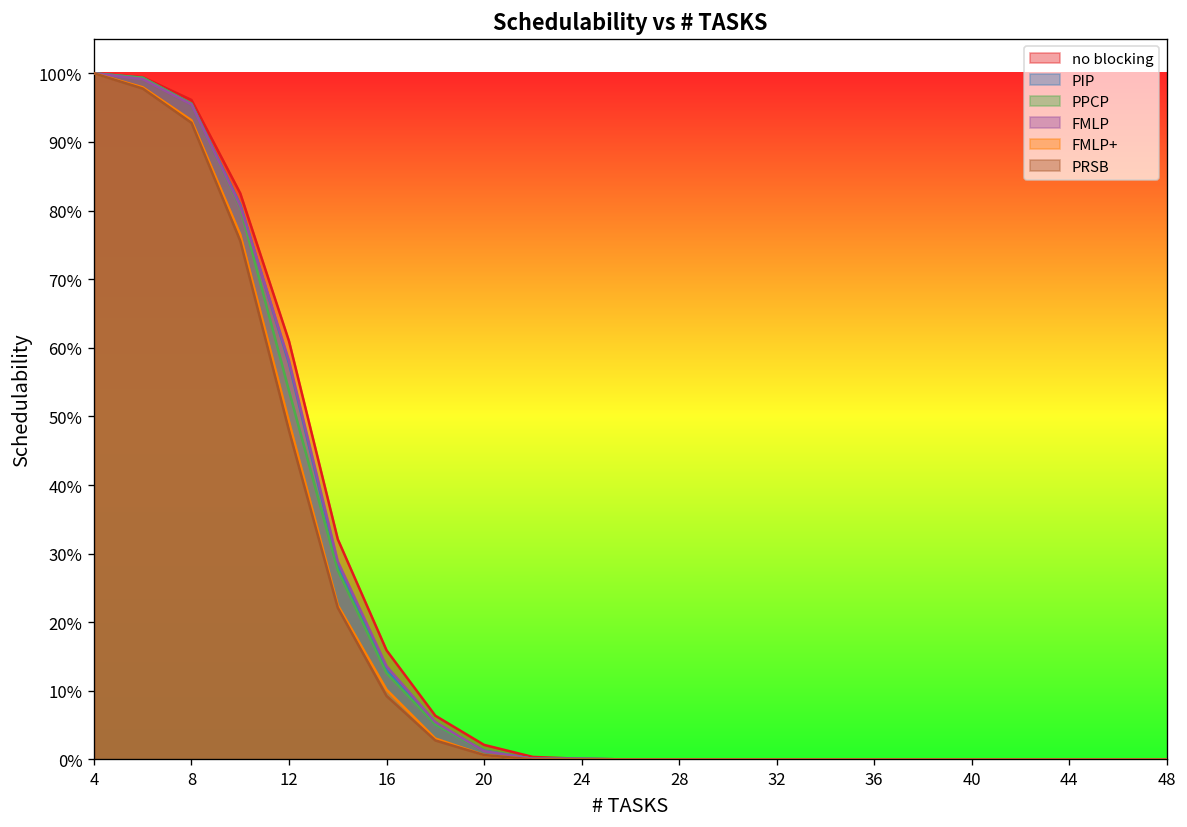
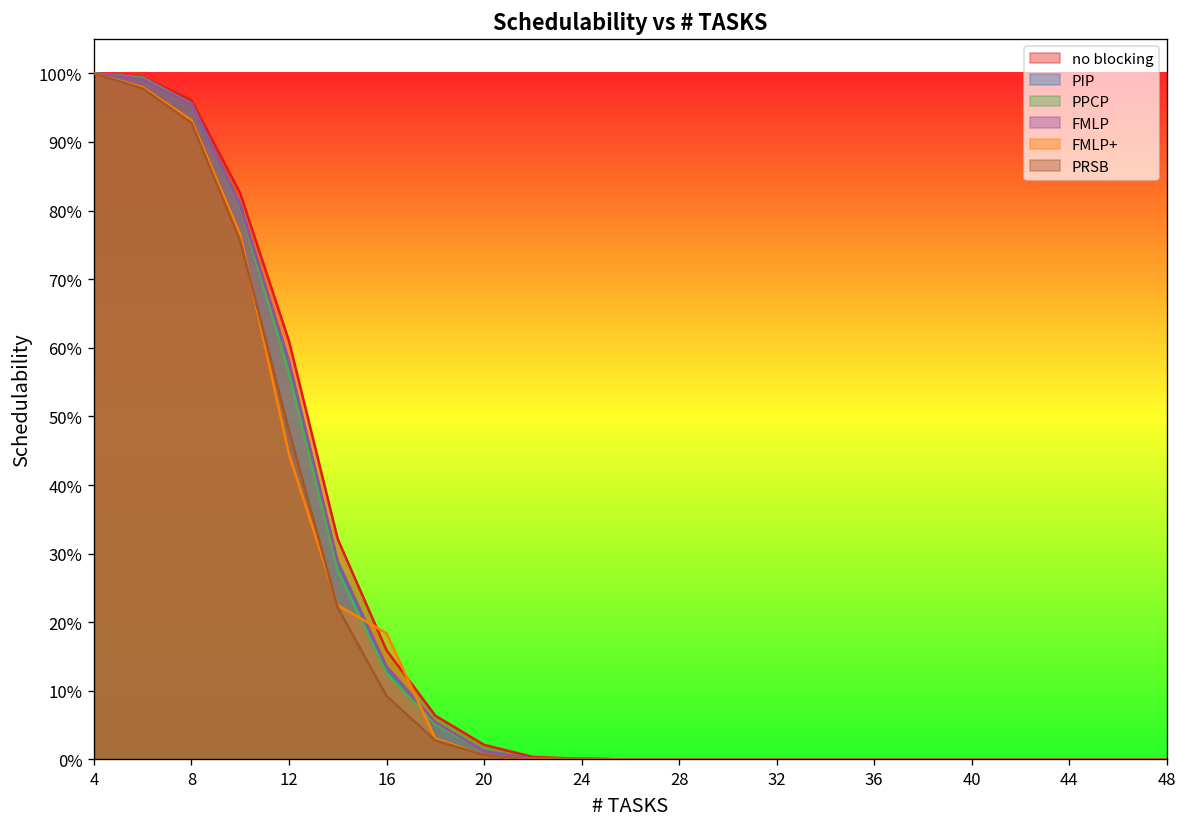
PPCP, 12: 54% -> 56%
FMLP+, 12: 49% -> 44%
FMLP+, 16: 10% -> 18%
